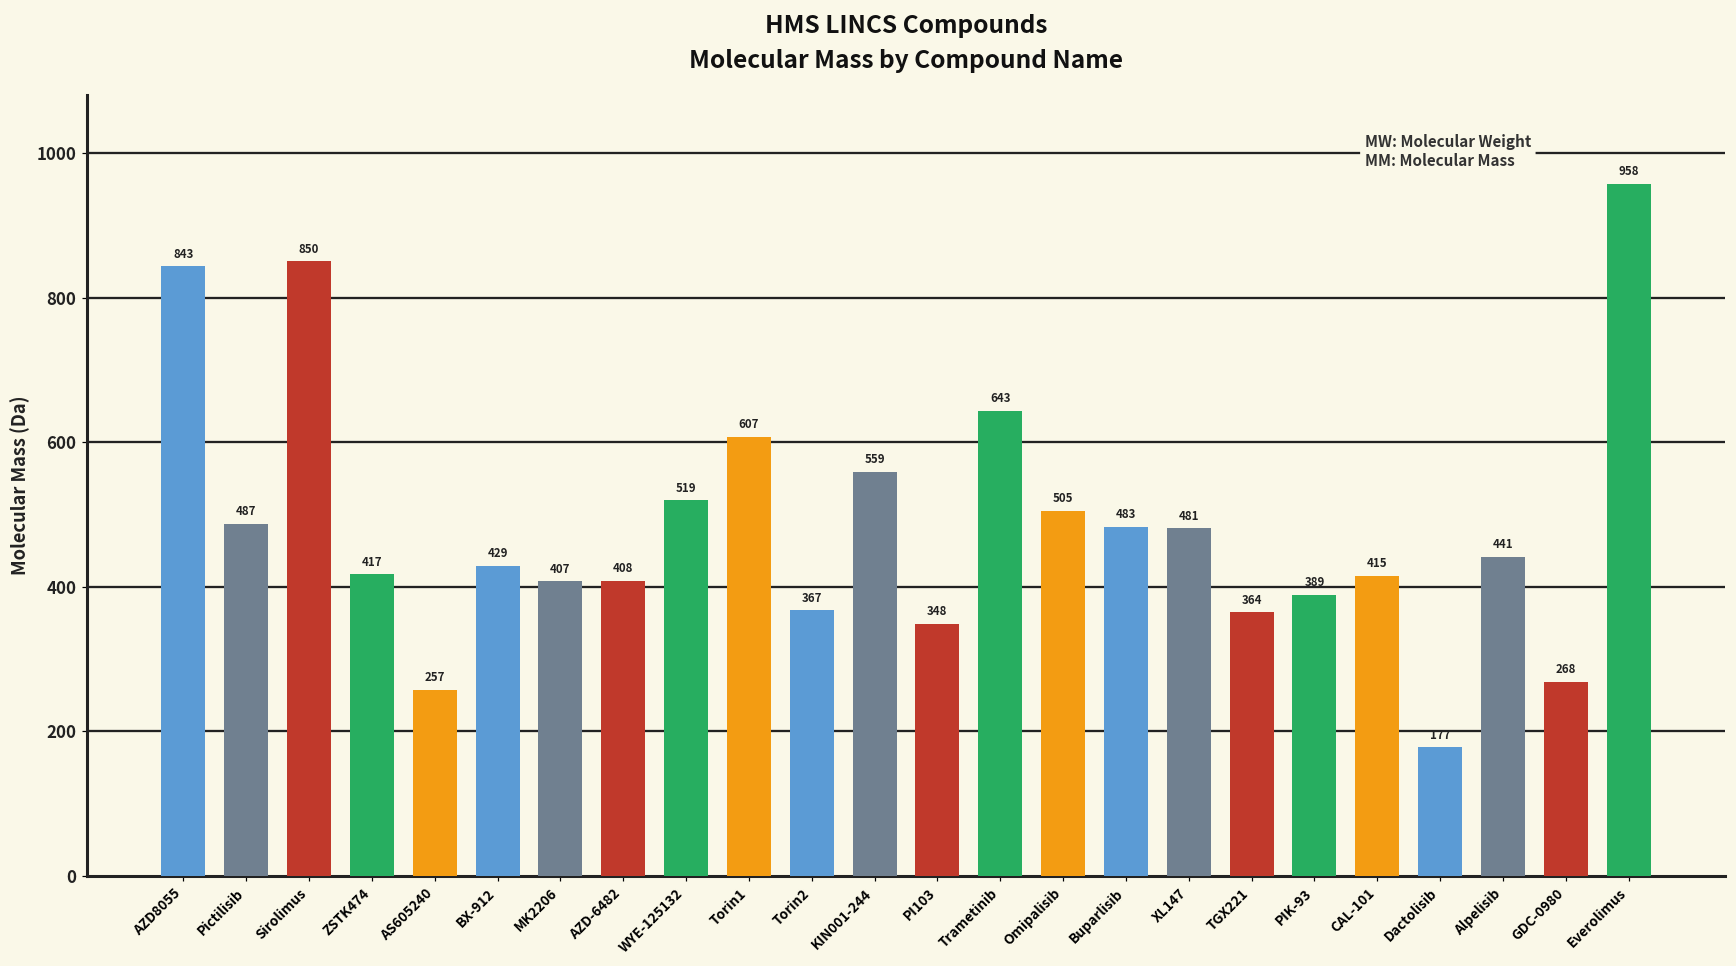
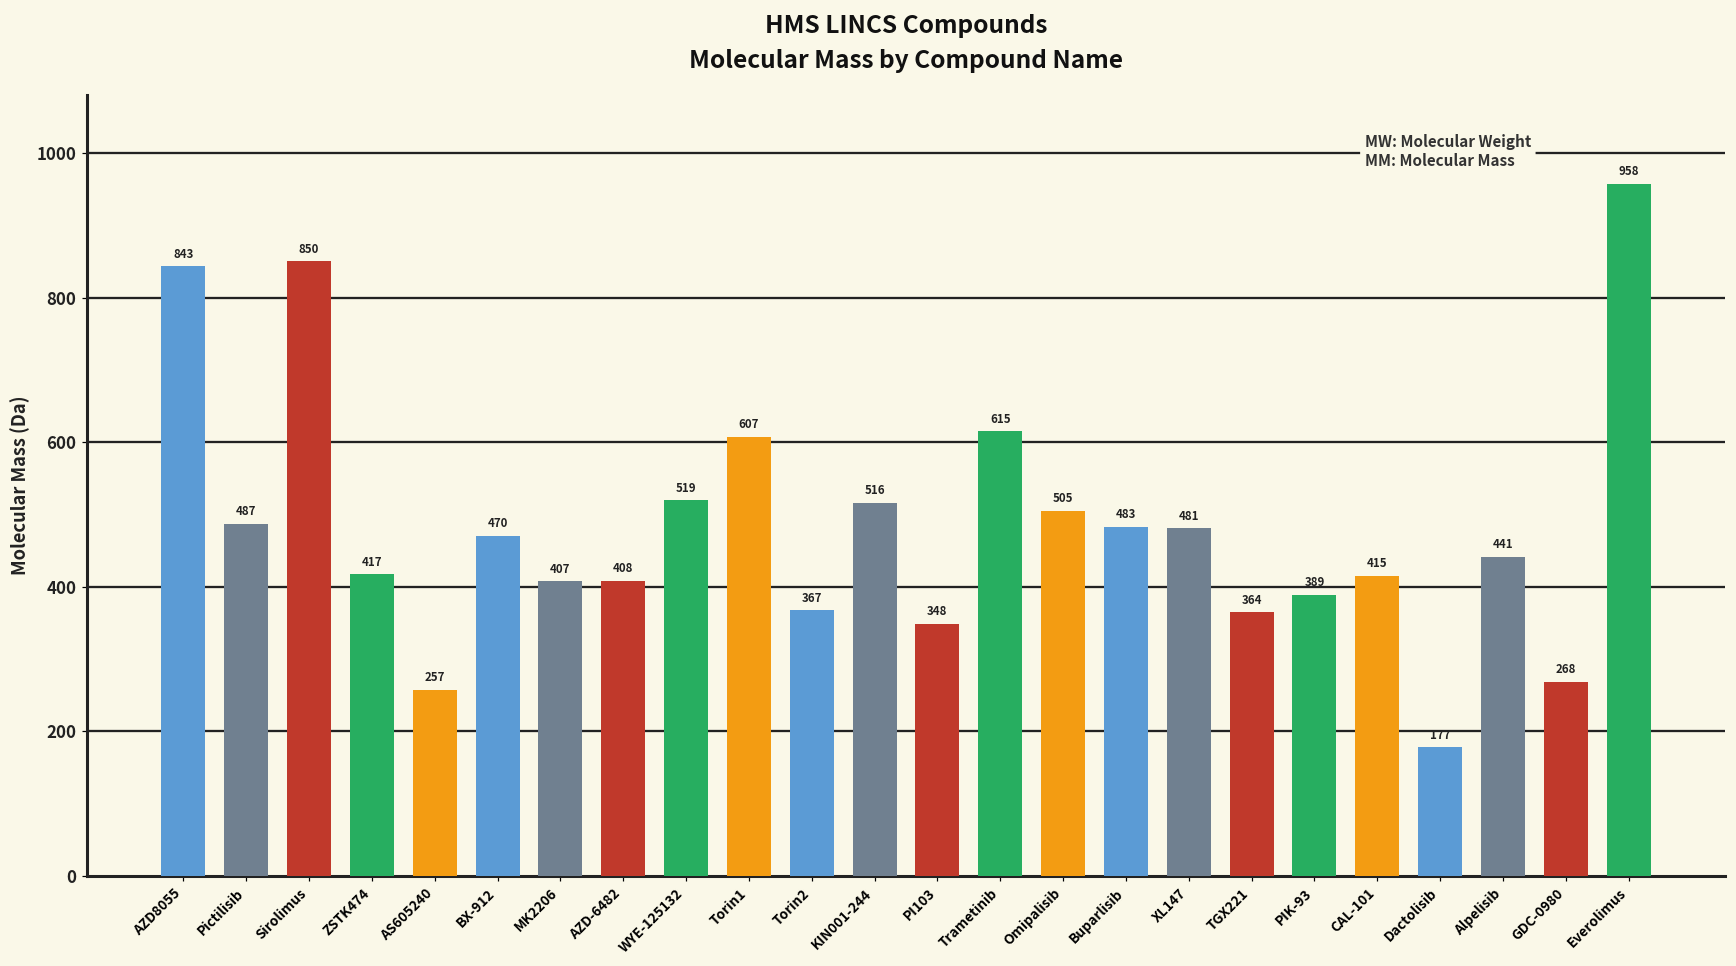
BX-912: 429 -> 470
KIN001-244: 559 -> 516
Trametinib: 643 -> 615
